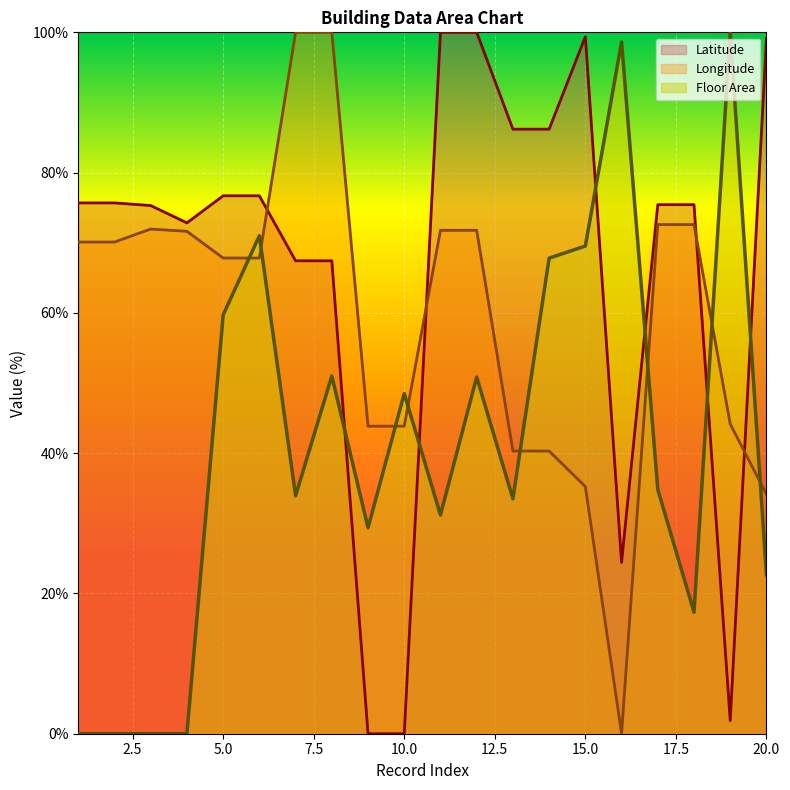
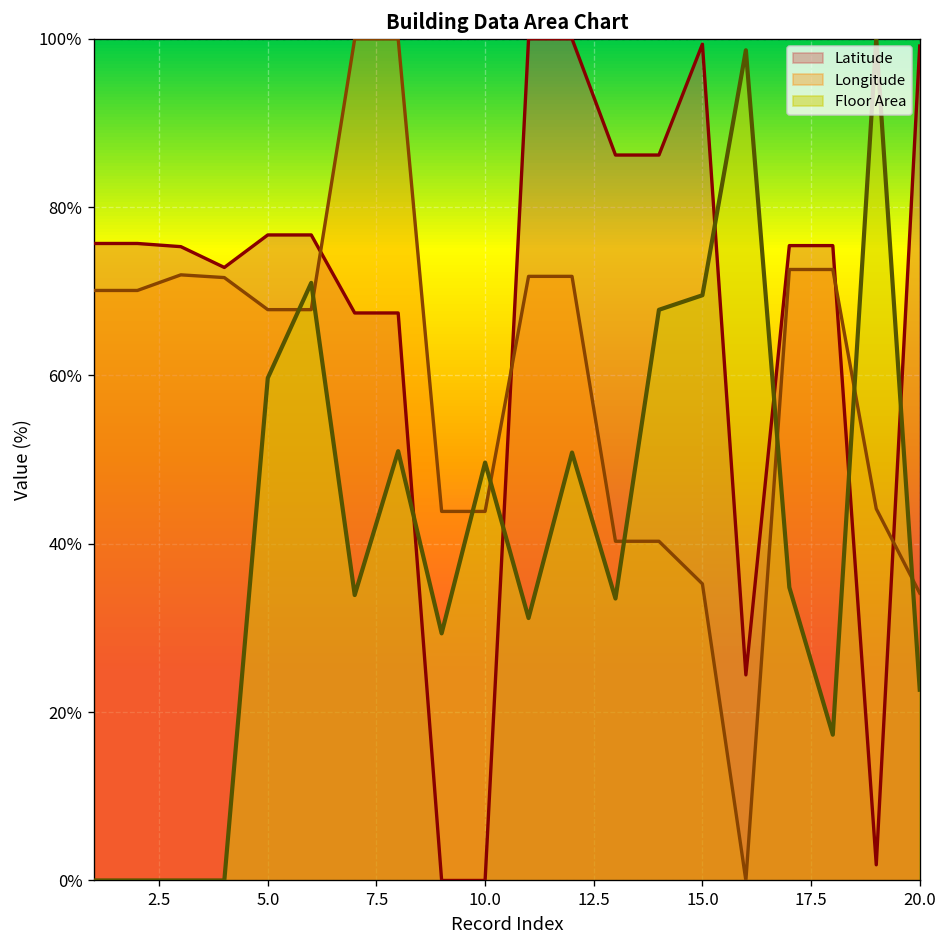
Floor Area, 10.0: 49% -> 50%
